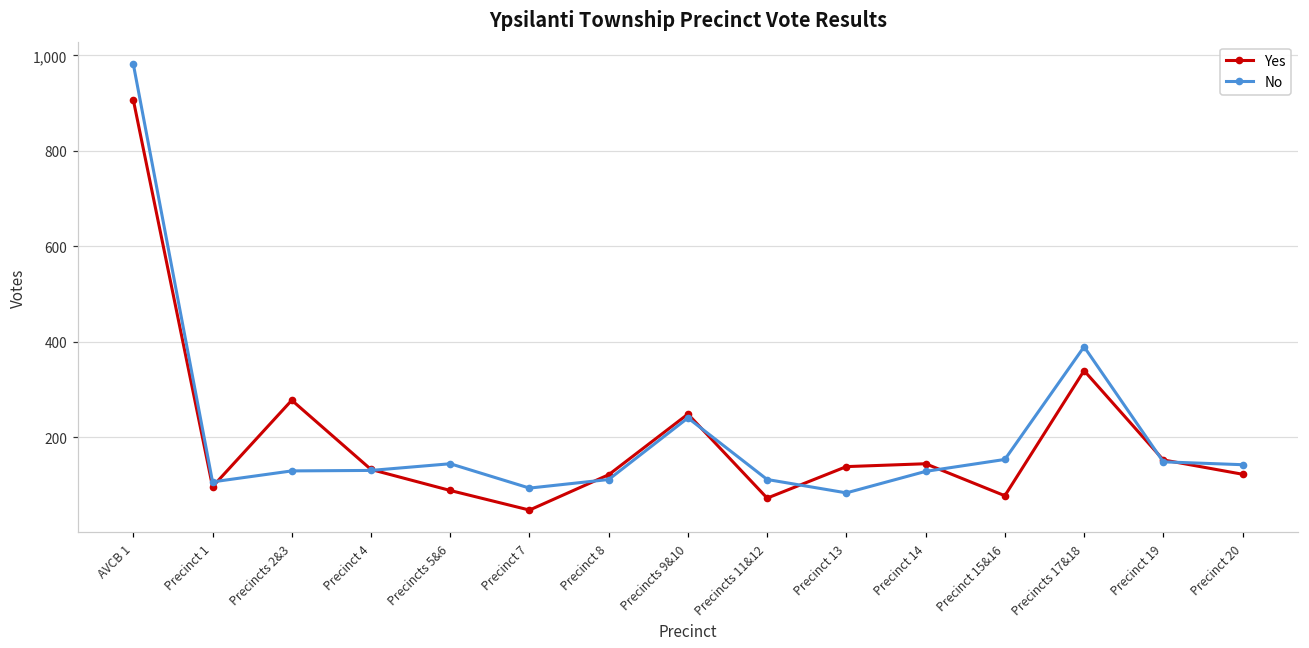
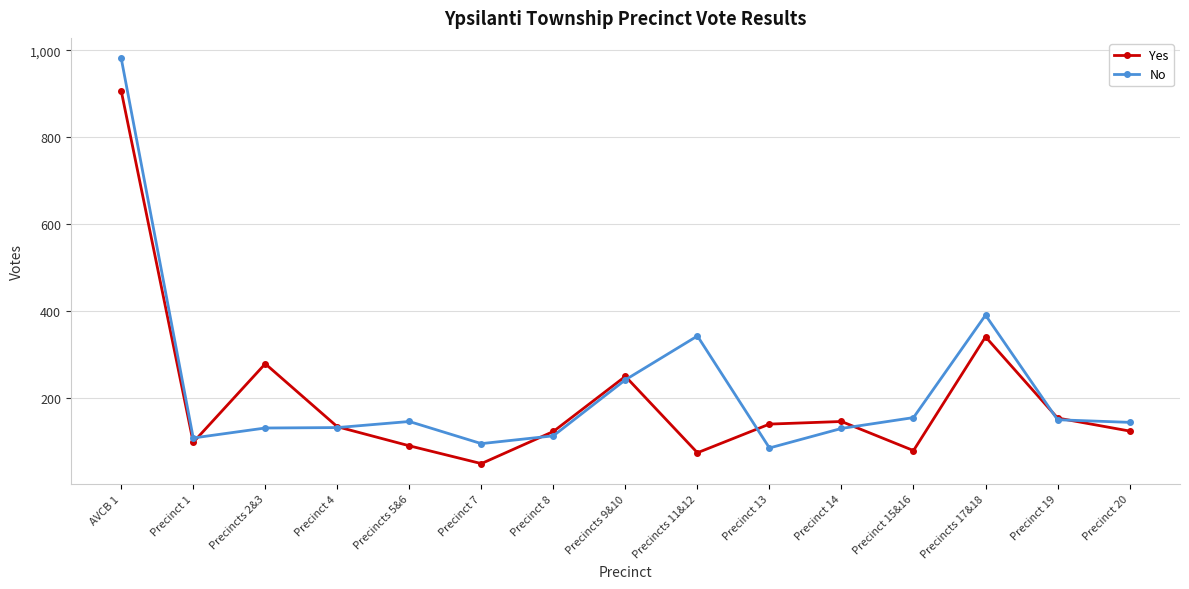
No, Precincts 11&12: 110 -> 340
